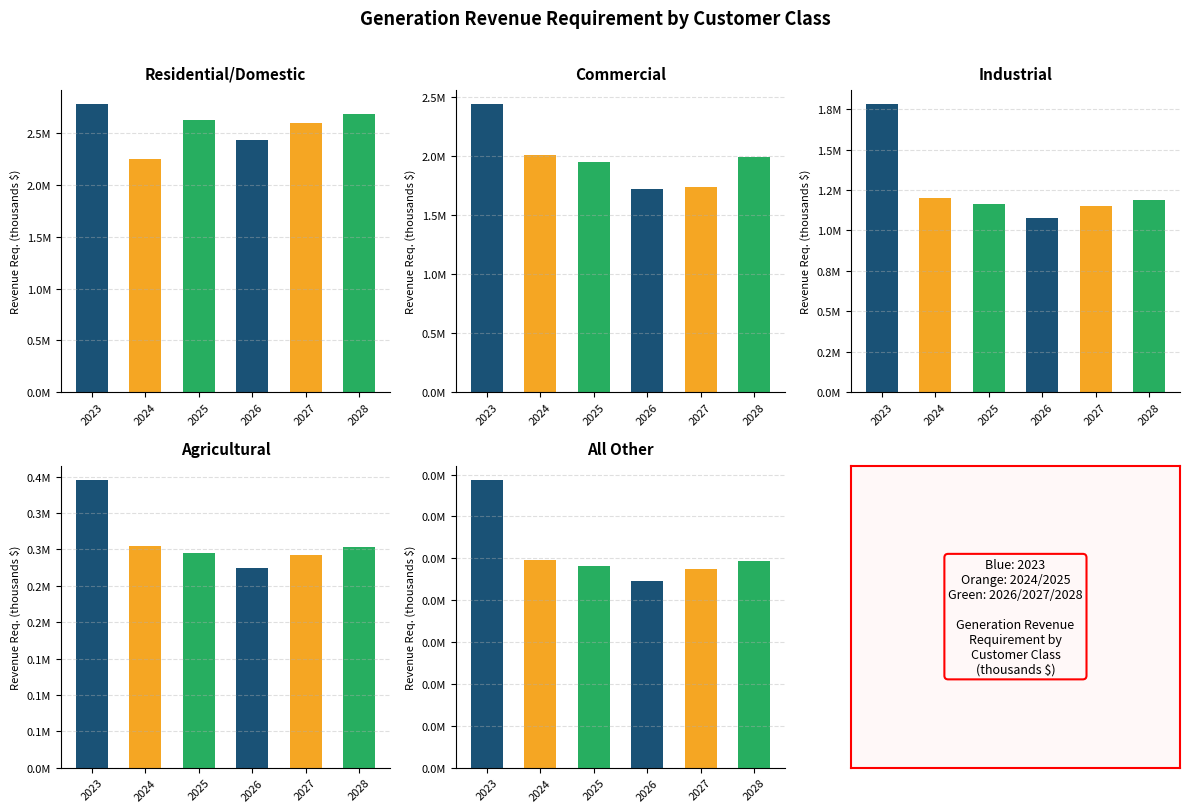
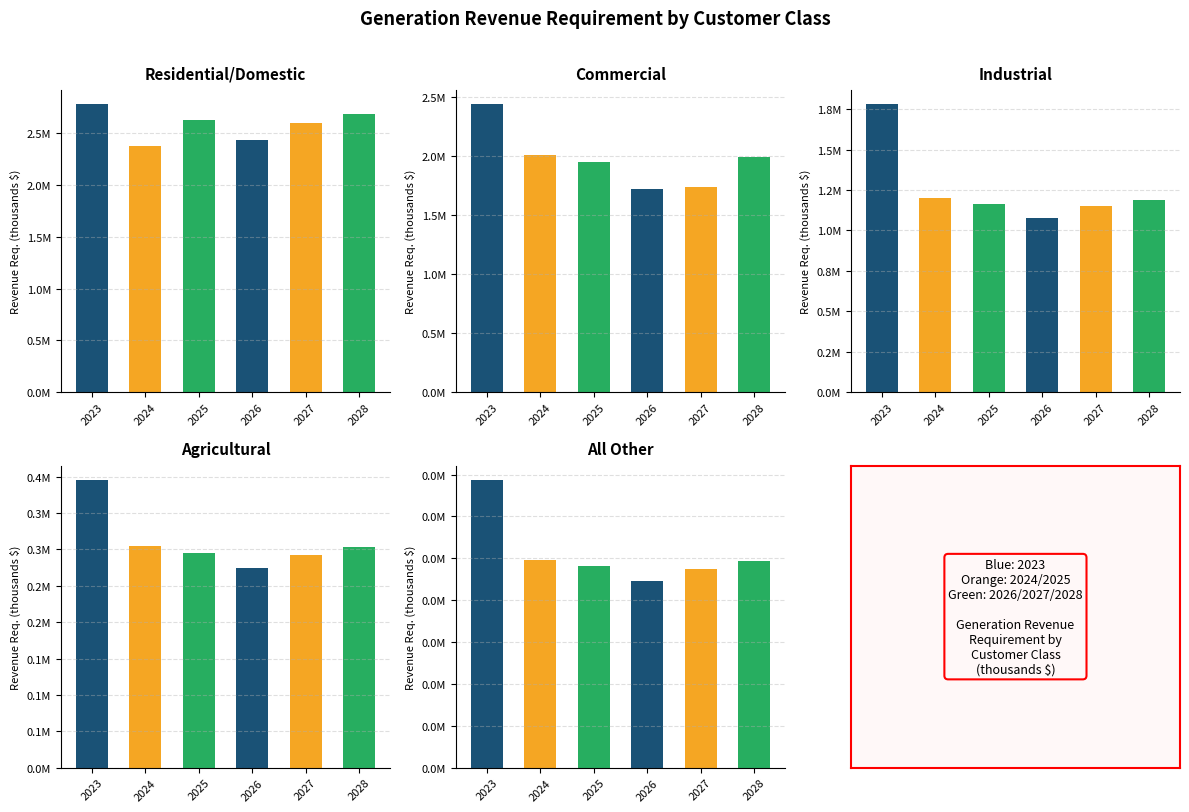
Residential/Domestic, 2024: 2250000 -> 2380000
